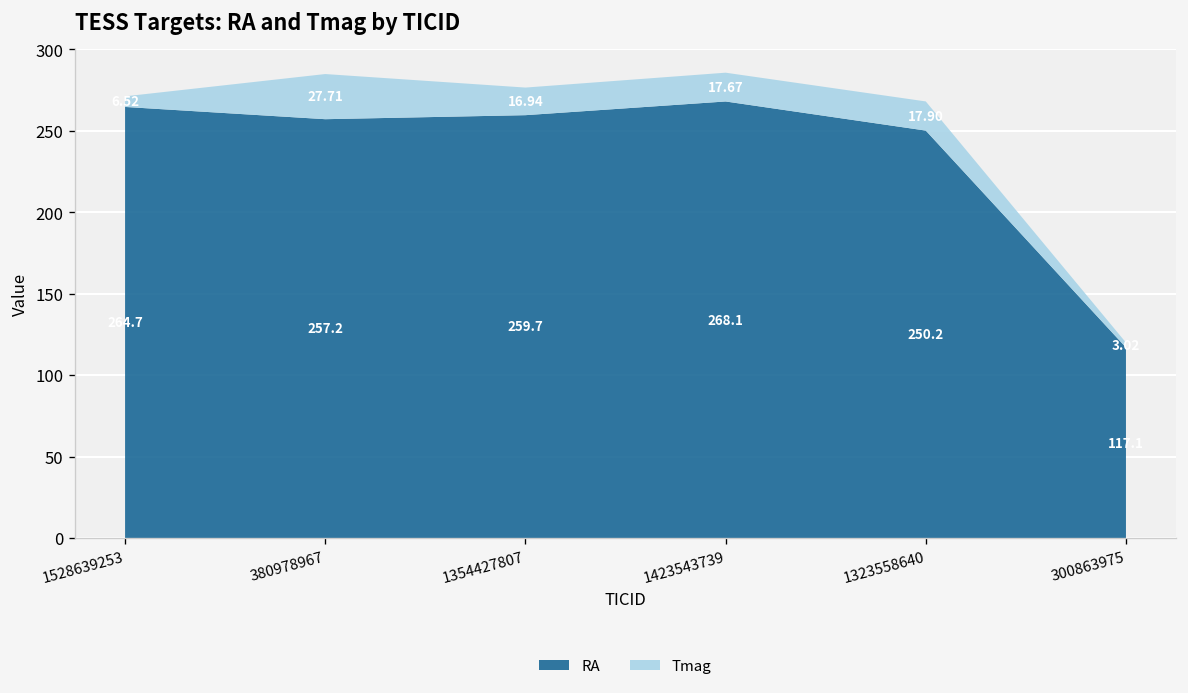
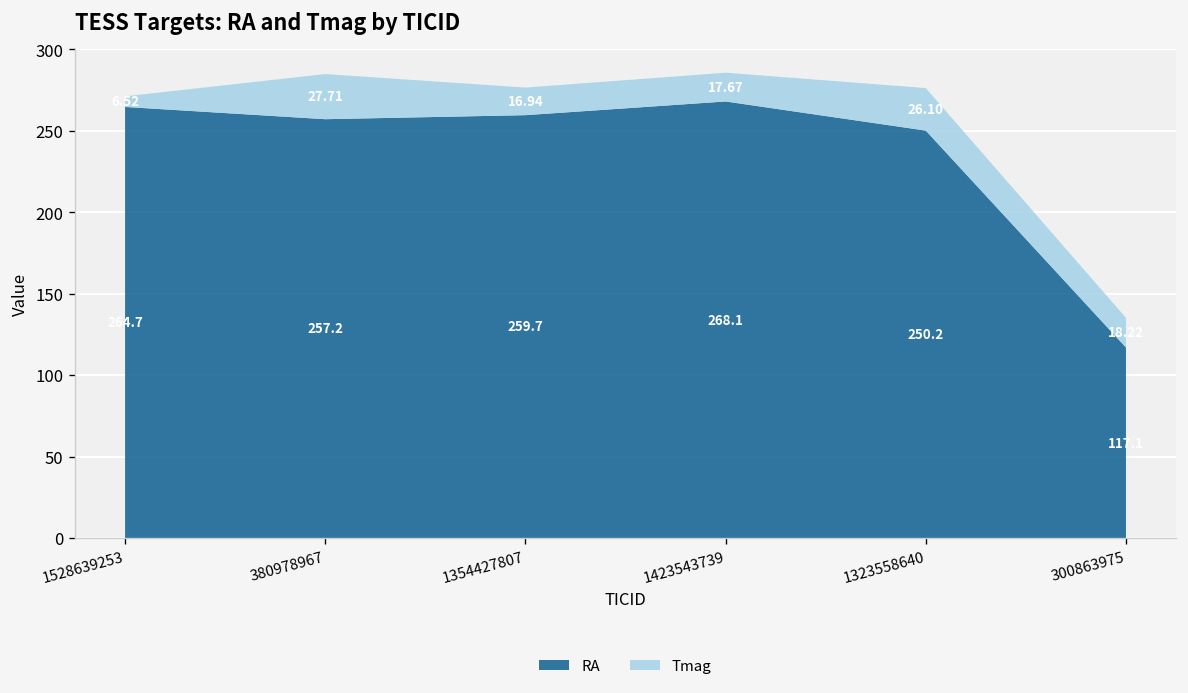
Tmag, 1323558640: 17.90 -> 26.10
Tmag, 300863975: 3 -> 18
